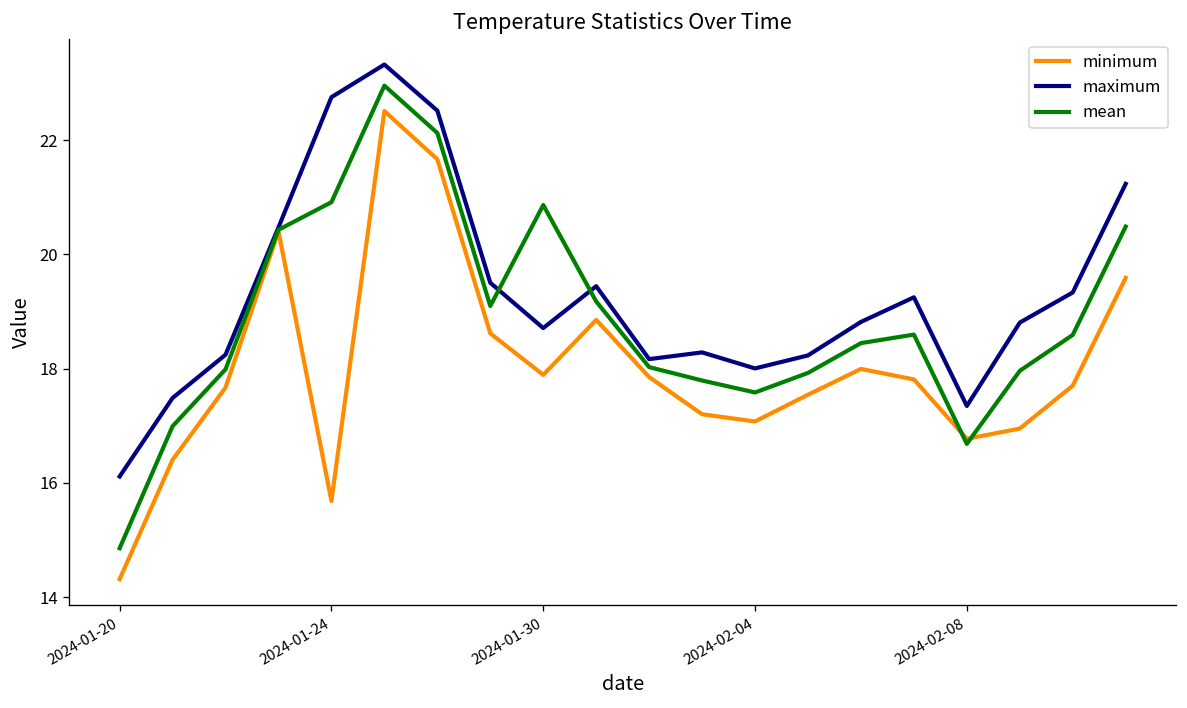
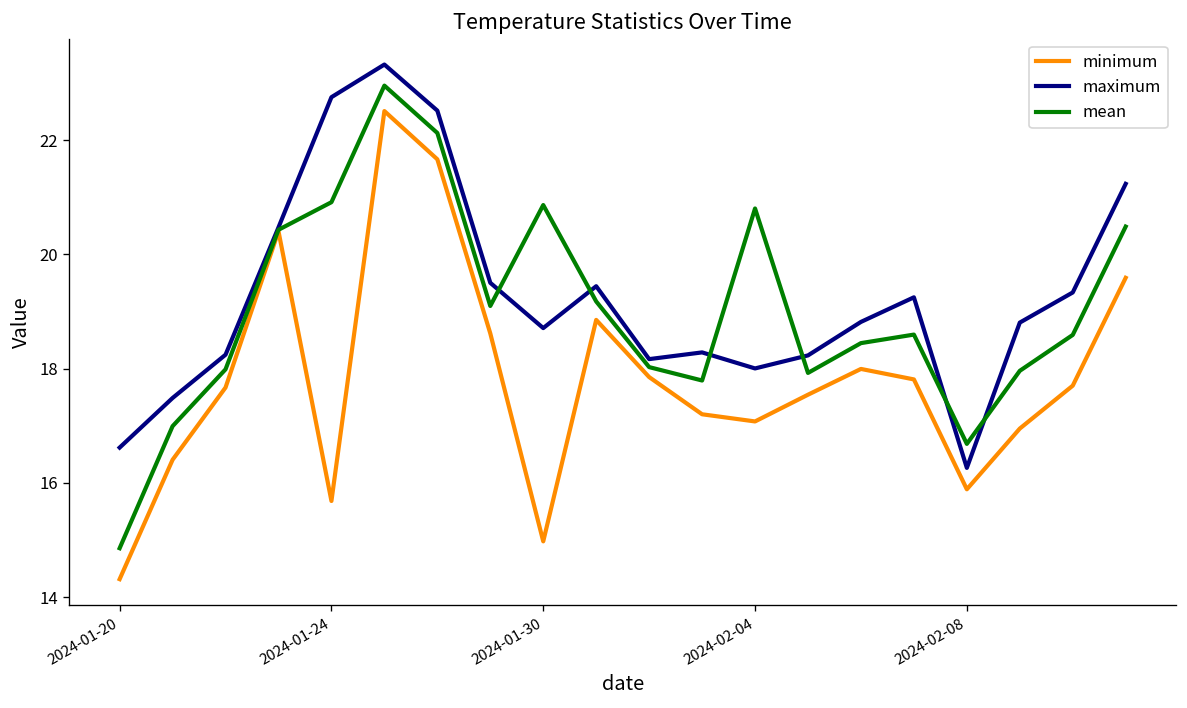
maximum, 2024-01-20: 16.1 -> 16.6
minimum, 2024-01-30: 17.9 -> 15.0
mean, 2024-02-04: 17.6 -> 20.8
minimum, 2024-02-08: 16.8 -> 15.9
maximum, 2024-02-08: 17.3 -> 16.3
